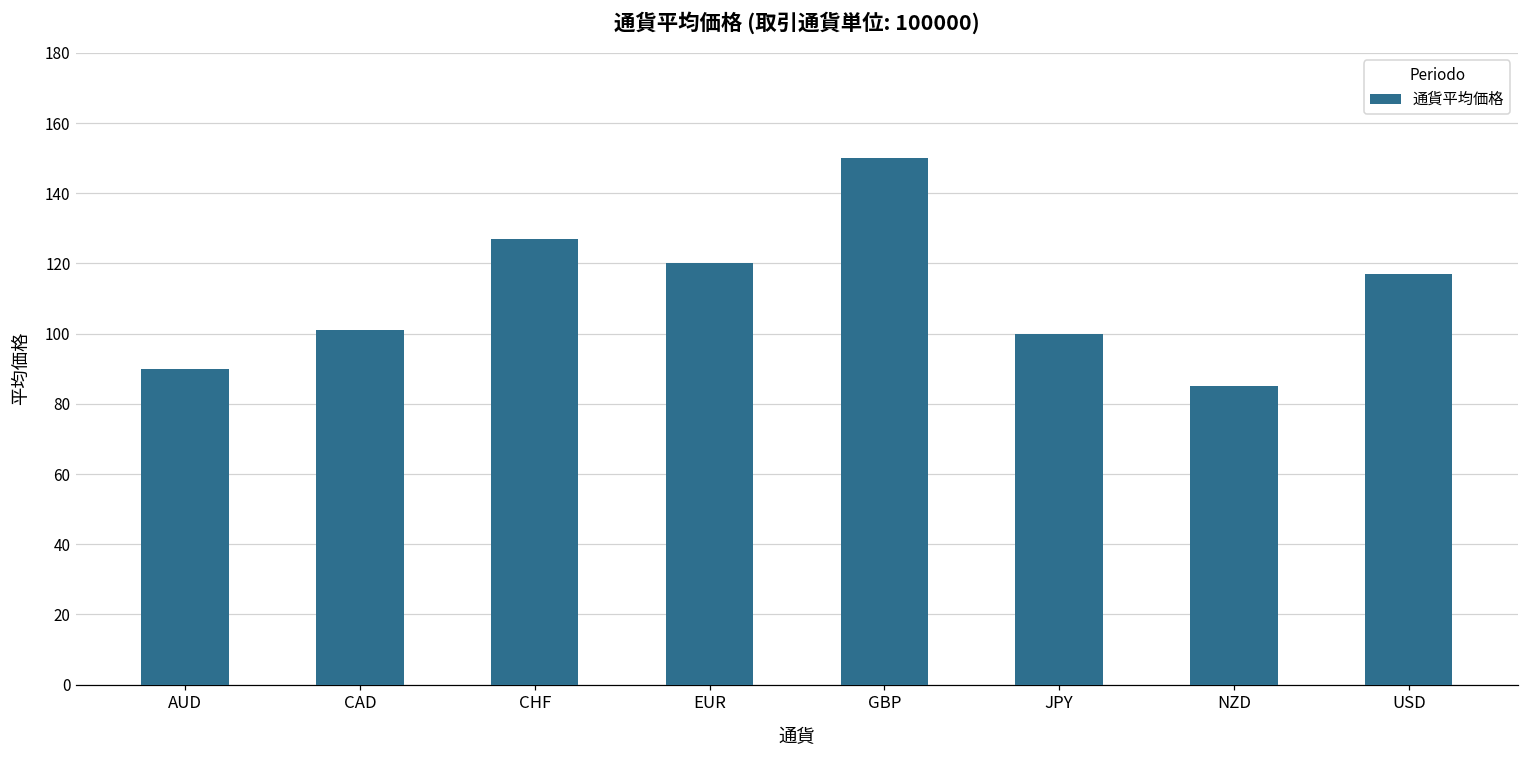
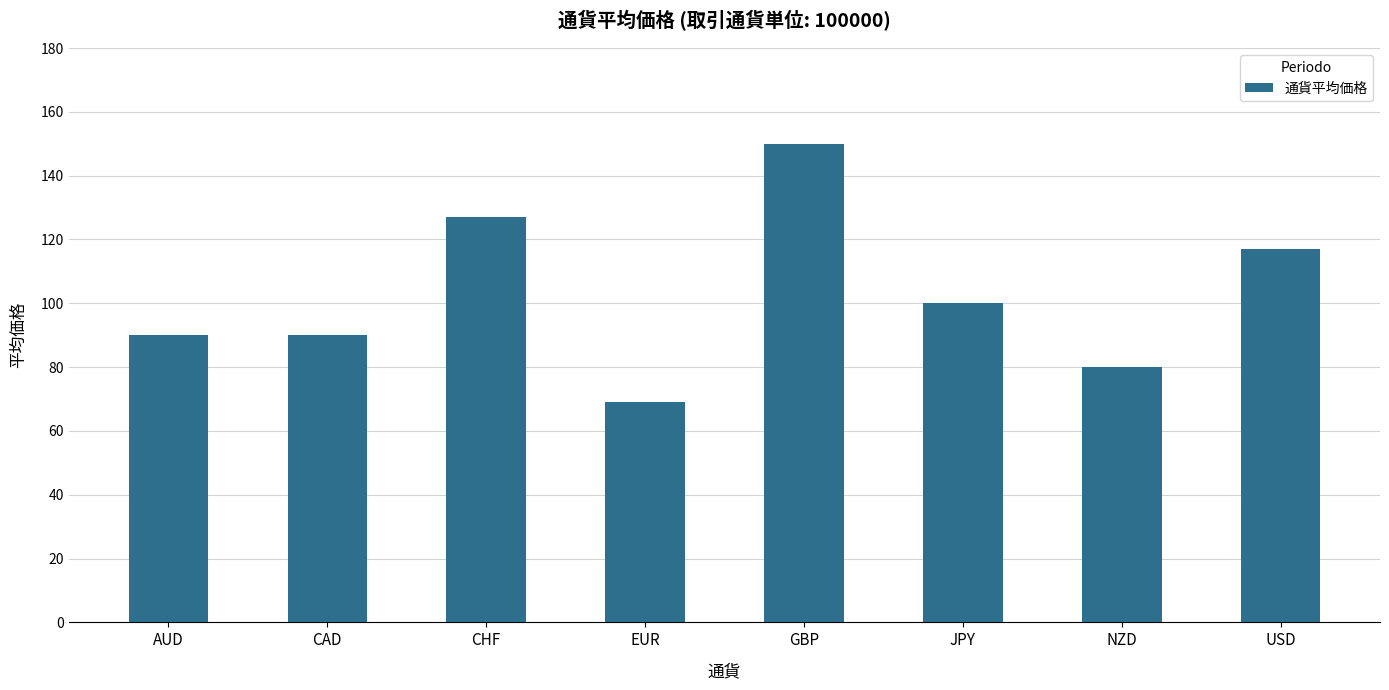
CAD: 101 -> 90
EUR: 120 -> 69
NZD: 85 -> 80
